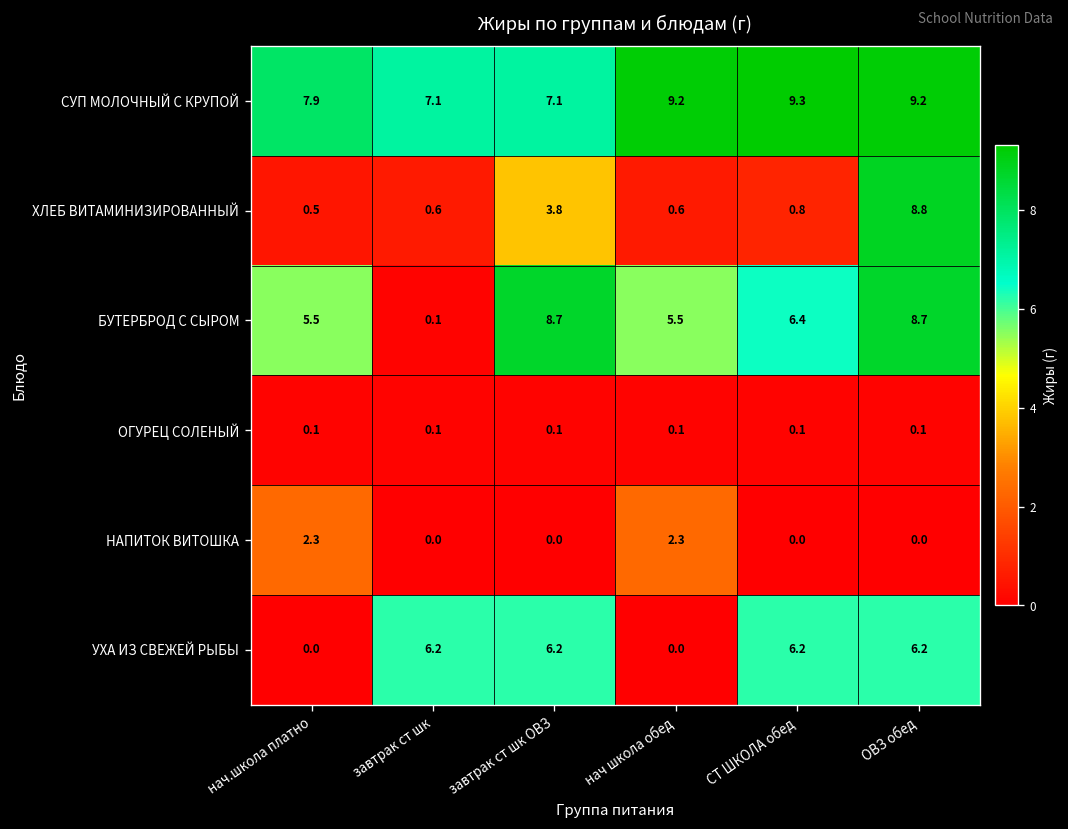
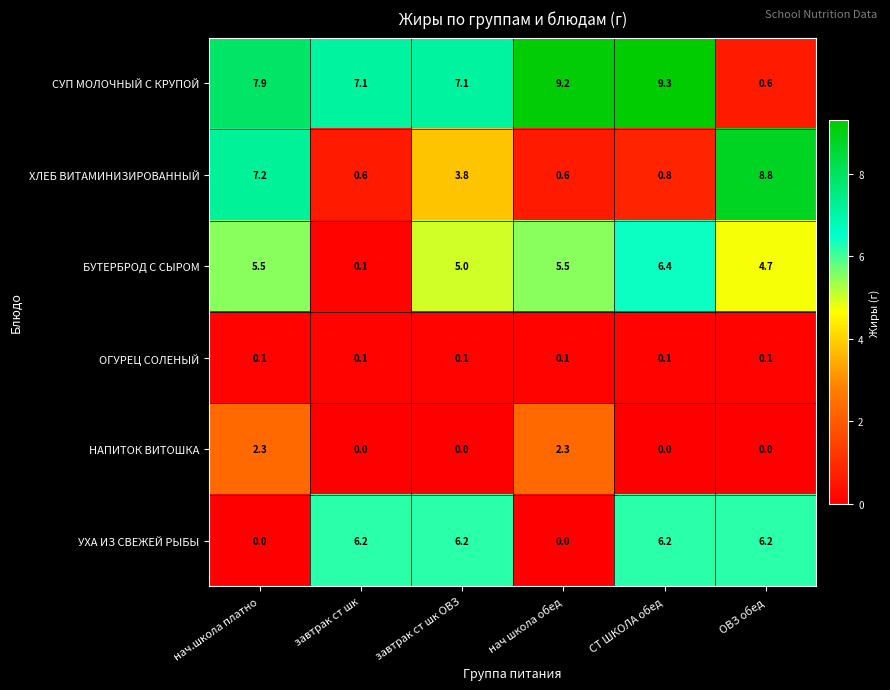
СУП МОЛОЧНЫЙ С КРУПОЙ, ОВЗ обед: 9.2 -> 0.6
ХЛЕБ ВИТАМИНИЗИРОВАННЫЙ, нач.школа платно: 0.5 -> 7.2
БУТЕРБРОД С СЫРОМ, завтрак ст шк ОВЗ: 8.7 -> 5.0
БУТЕРБРОД С СЫРОМ, ОВЗ обед: 8.7 -> 4.7
